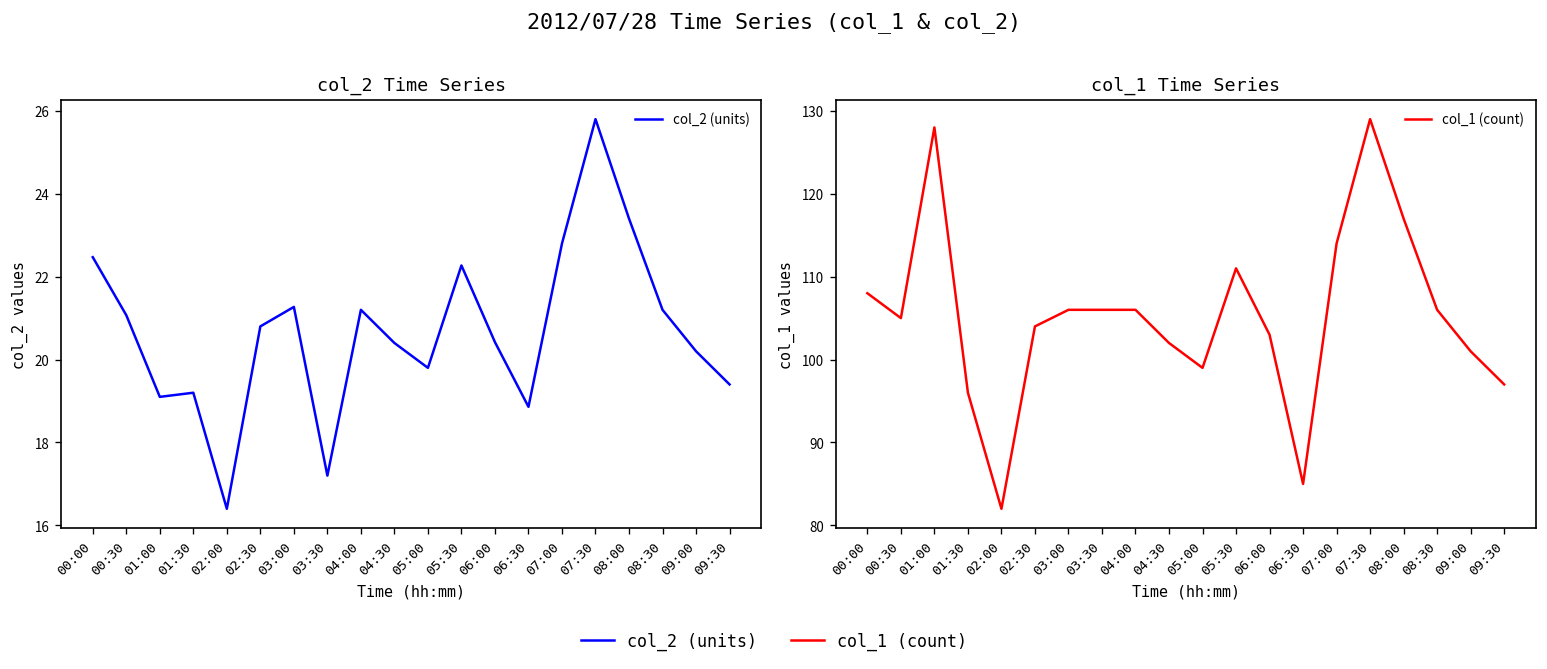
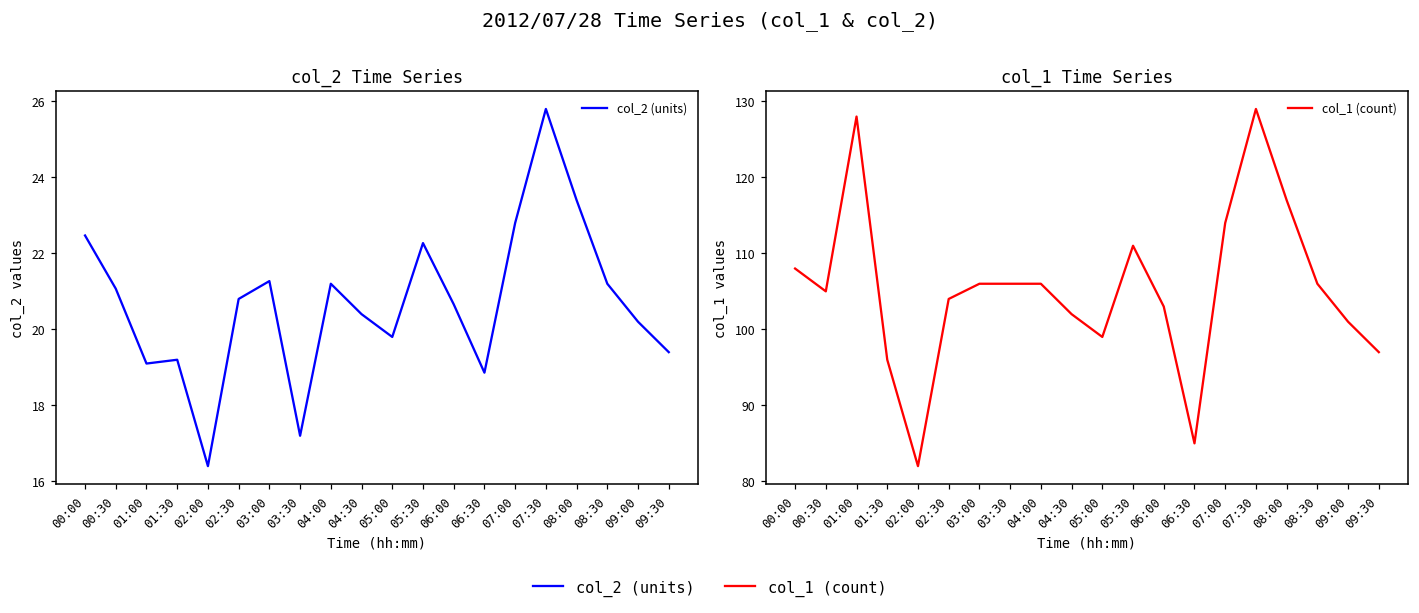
col_2 Time Series, 06:00: 20.4 -> 20.7
